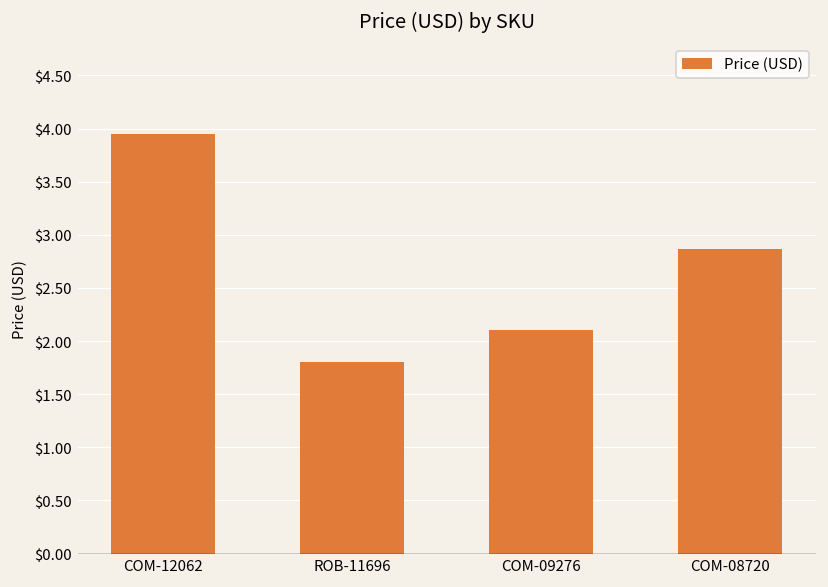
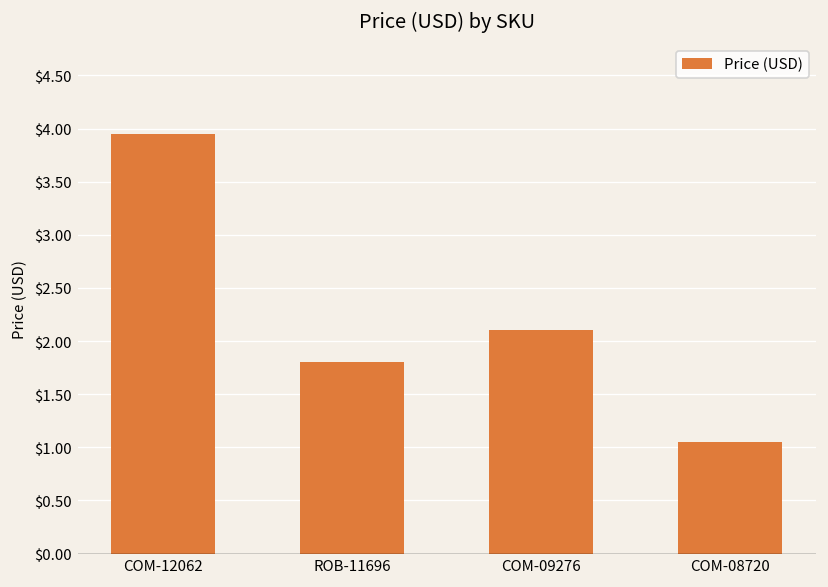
COM-08720: $2.9 -> $1.1
